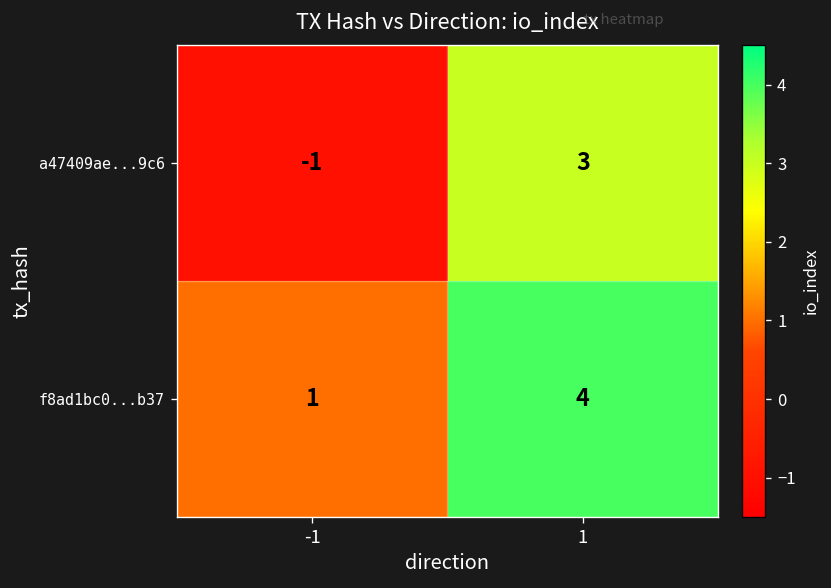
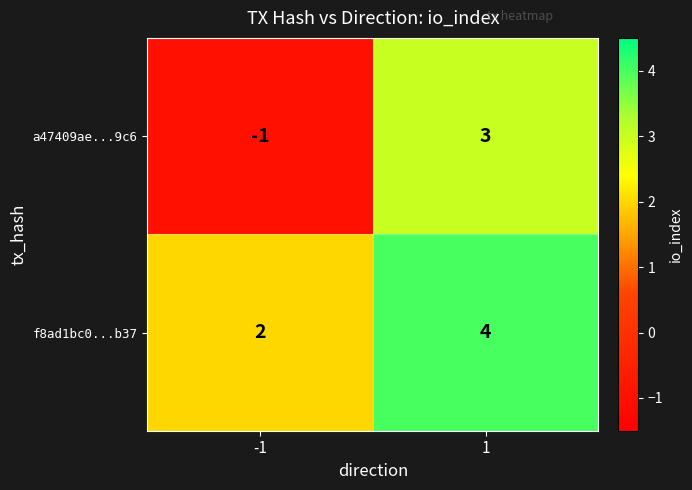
f8ad1bc0...b37, -1: 1 -> 2
